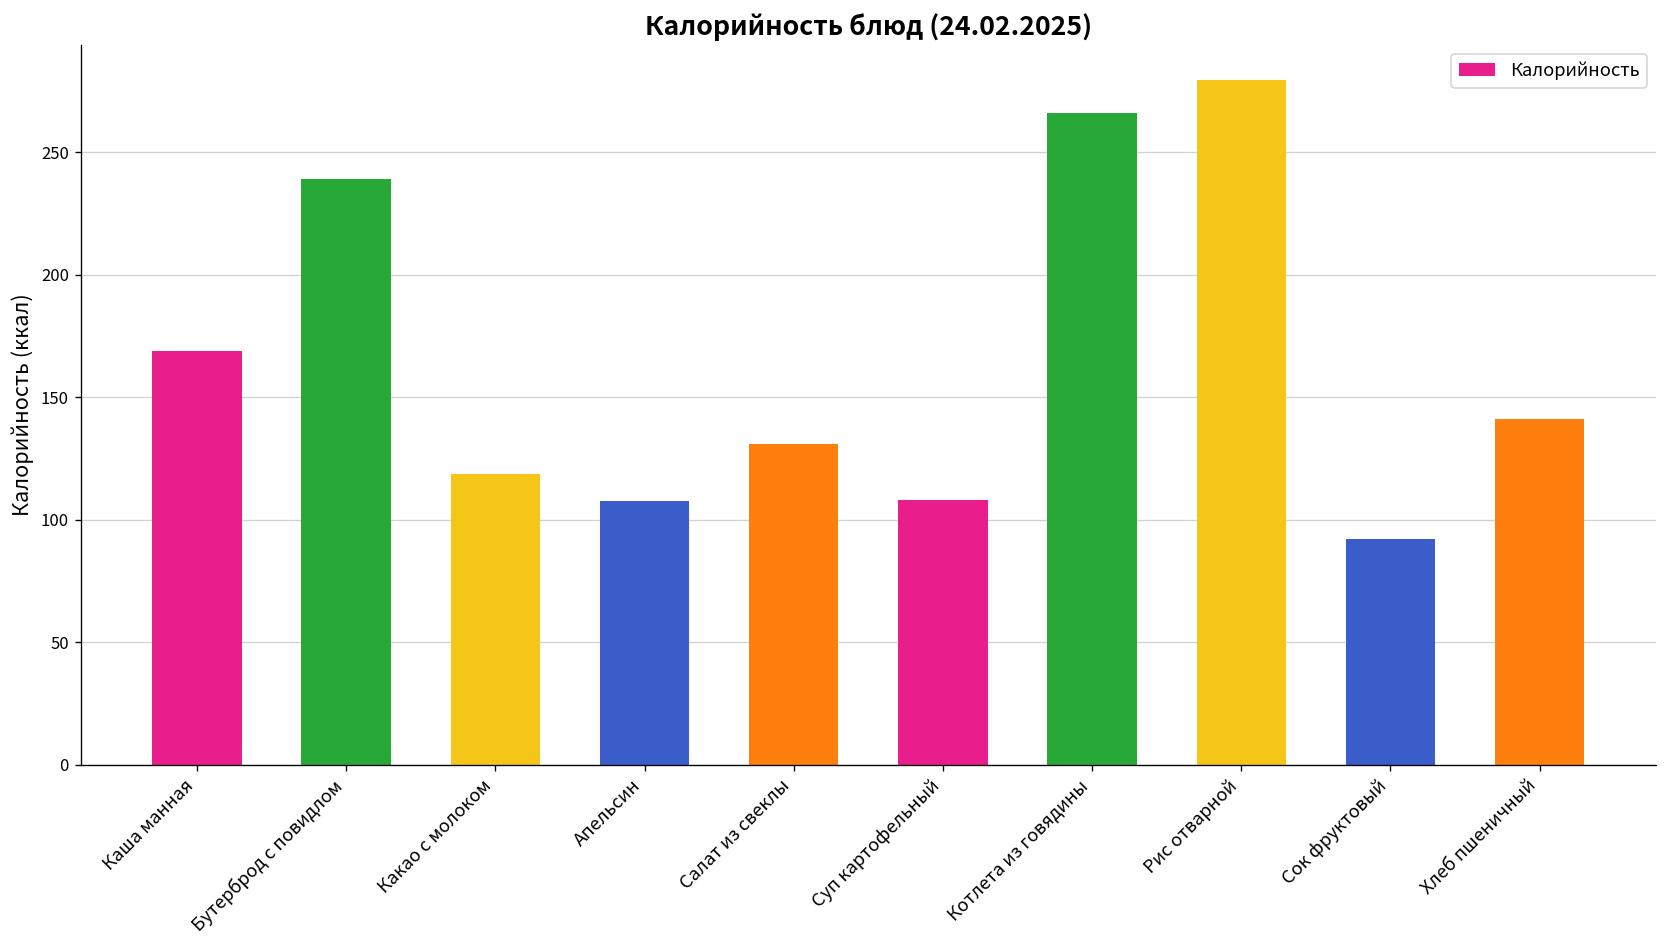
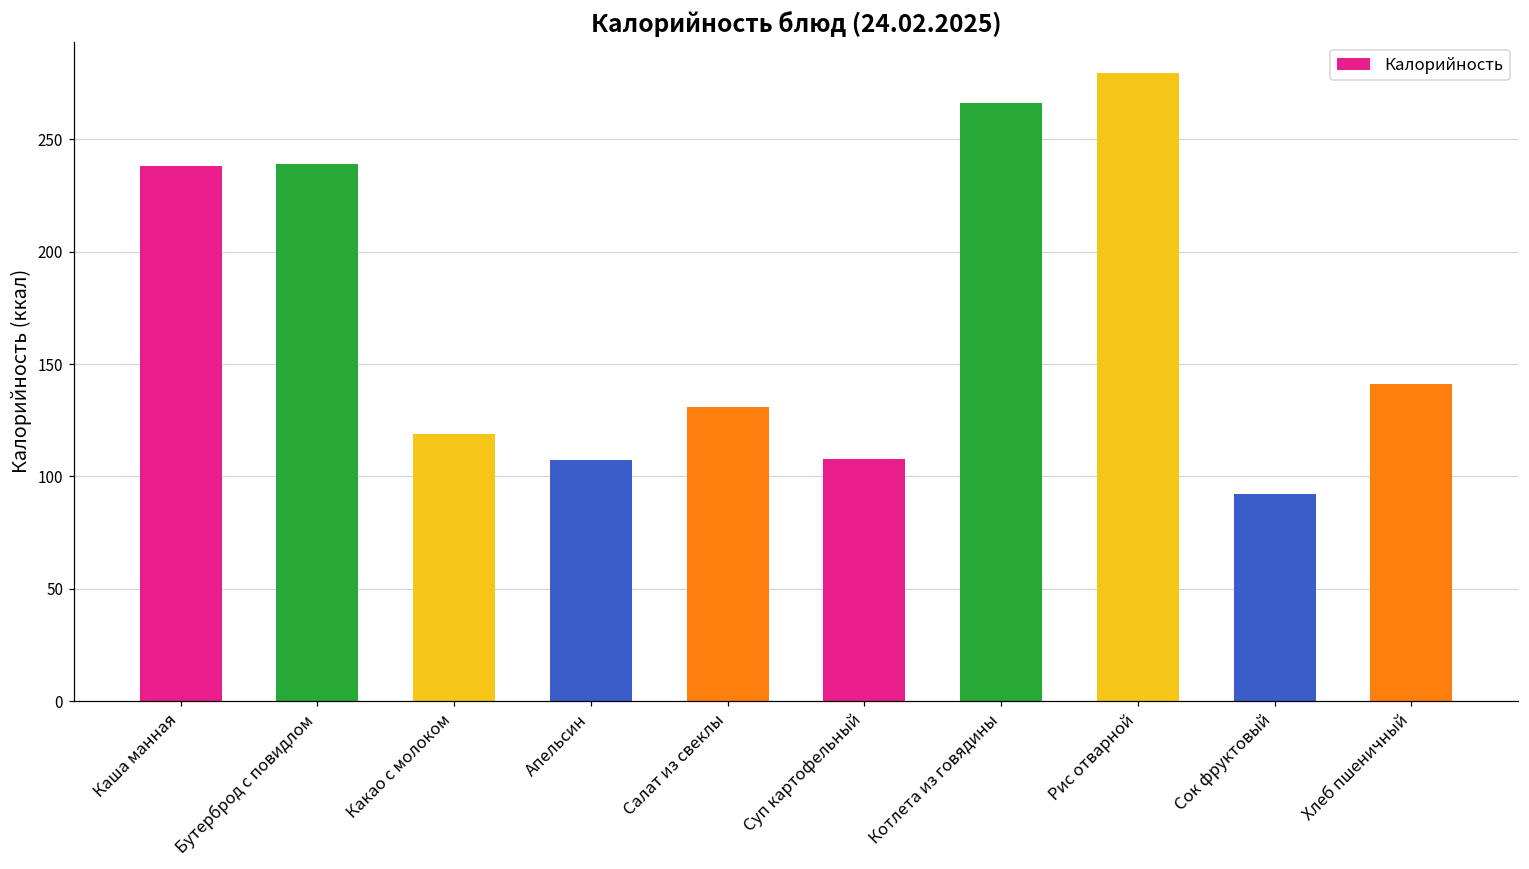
Каша манная: 169 -> 238
